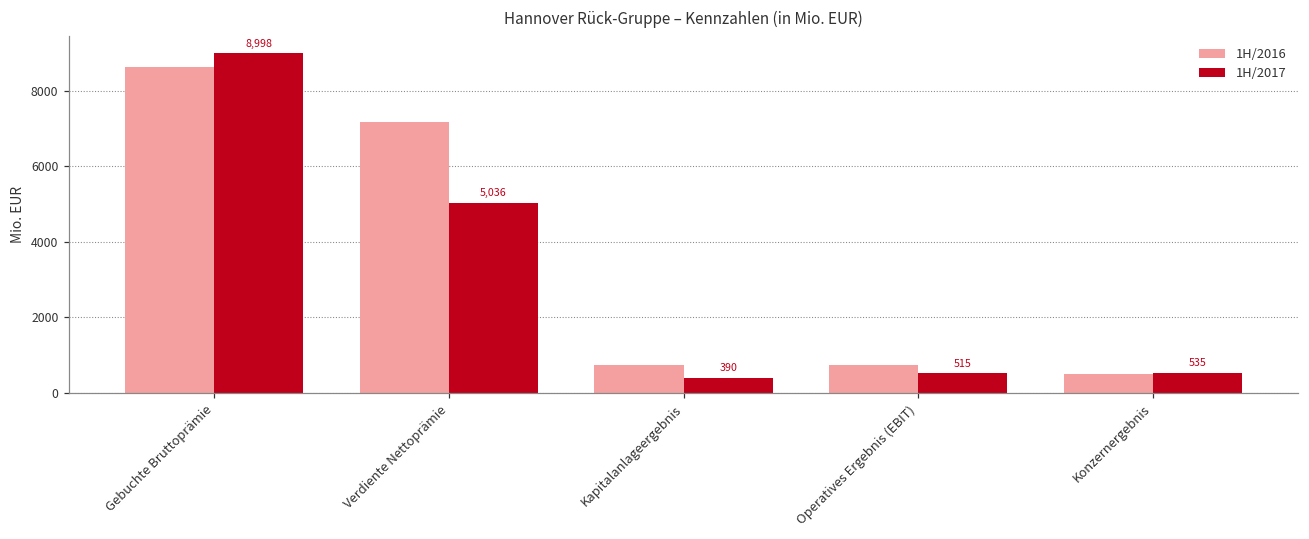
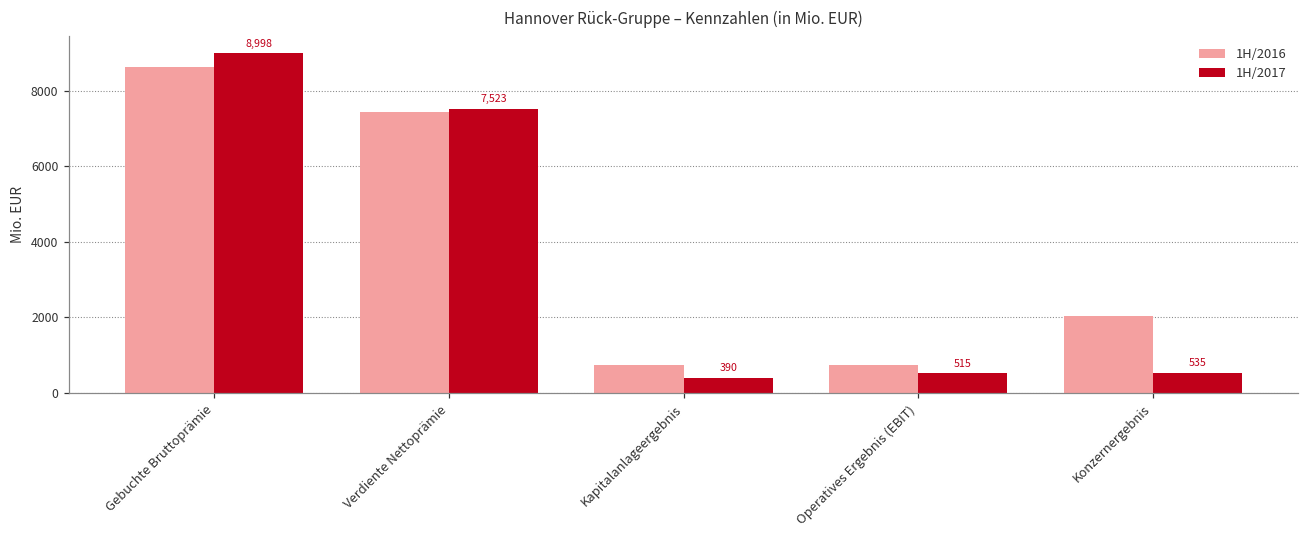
1H/2016, Verdiente Nettoprämie: 7200 -> 7400
1H/2017, Verdiente Nettoprämie: 5,036 -> 7,523
1H/2016, Konzernergebnis: 500 -> 2000
